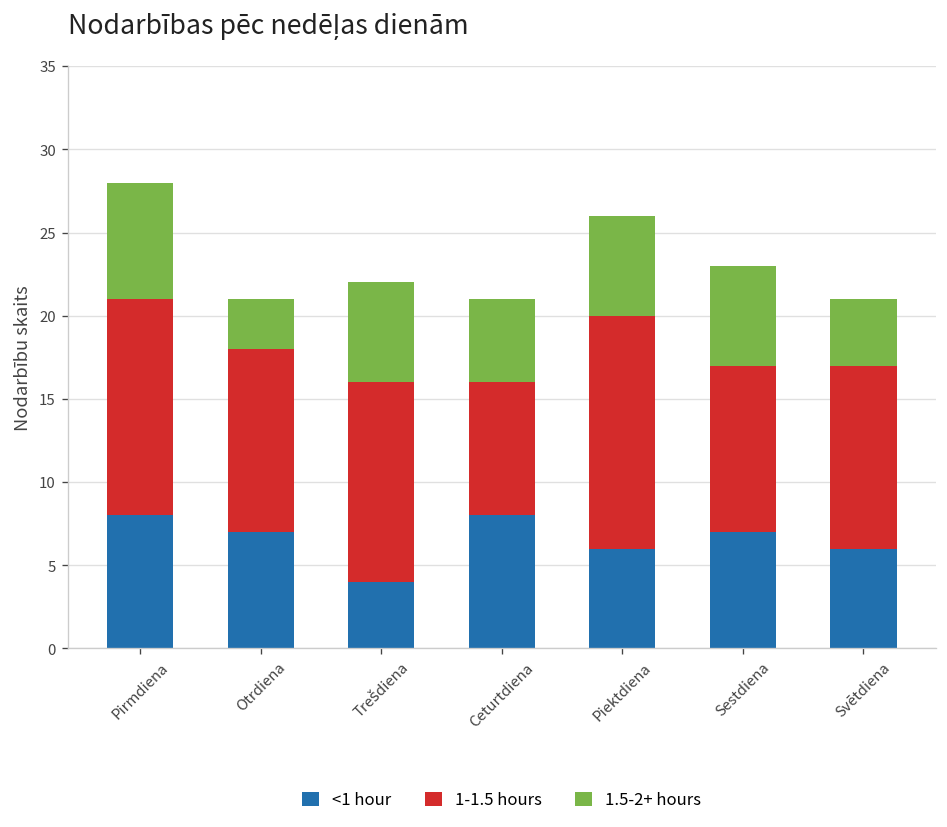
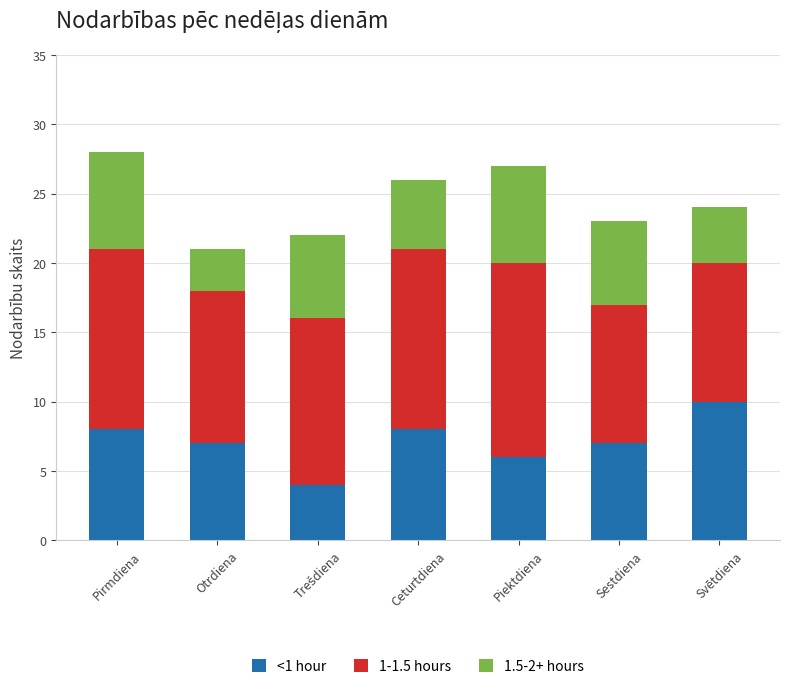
1-1.5 hours, Ceturtdiena: 8 -> 13
1.5-2+ hours, Piektdiena: 6 -> 7
<1 hour, Svētdiena: 6 -> 10
1-1.5 hours, Svētdiena: 11 -> 10
